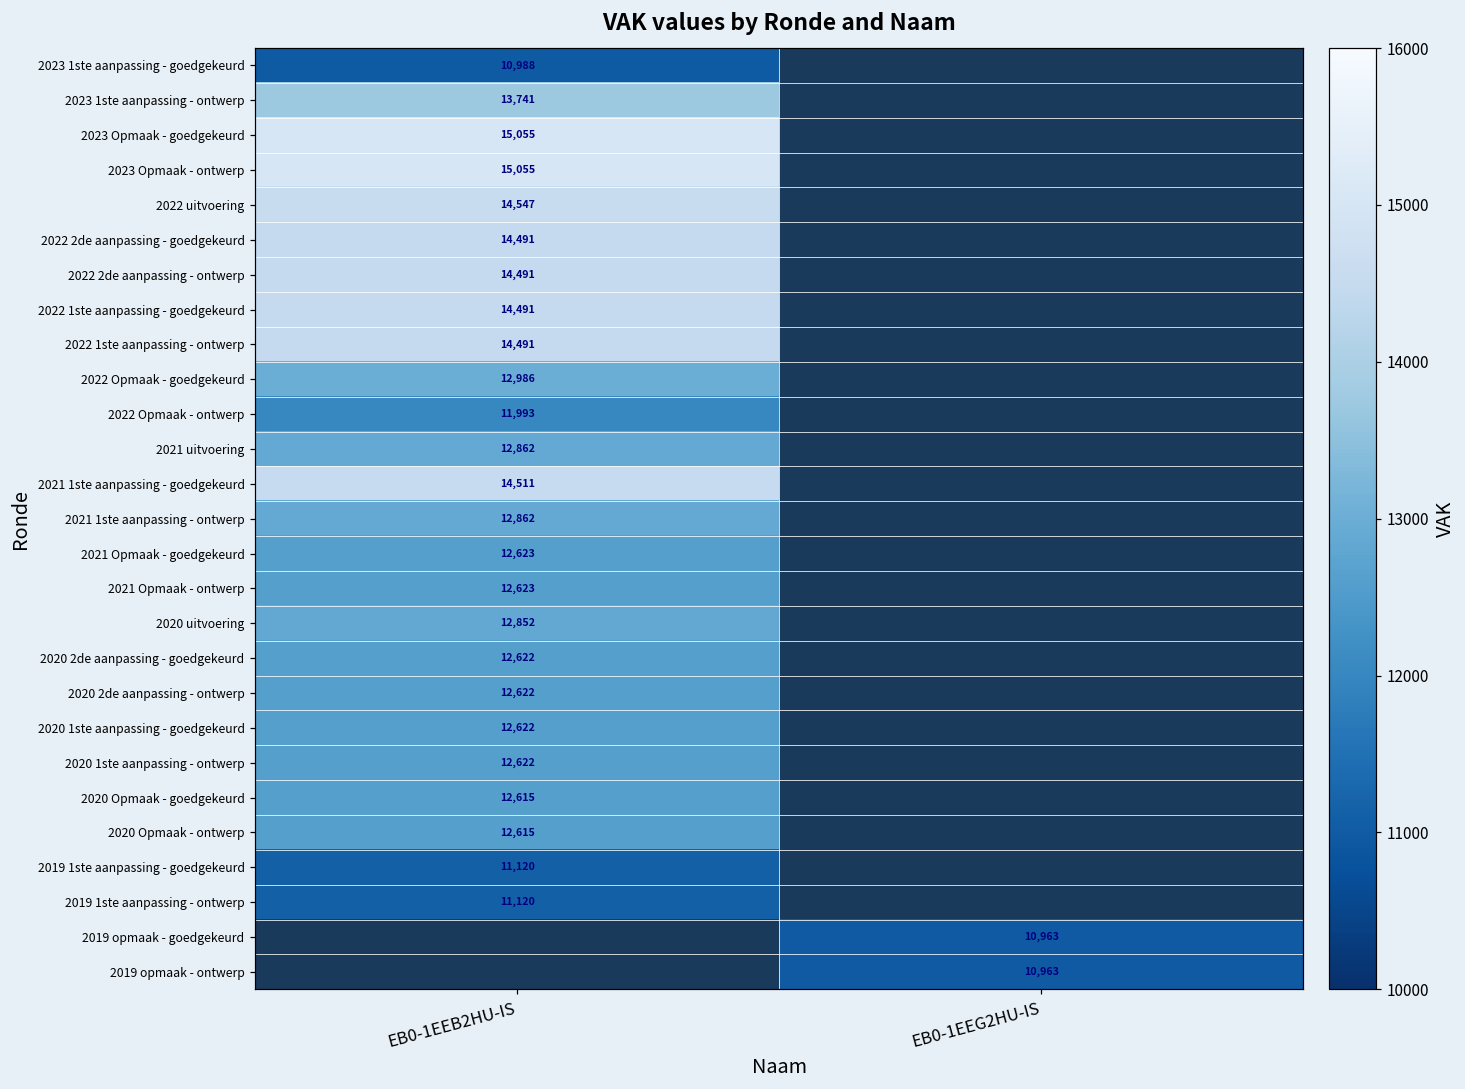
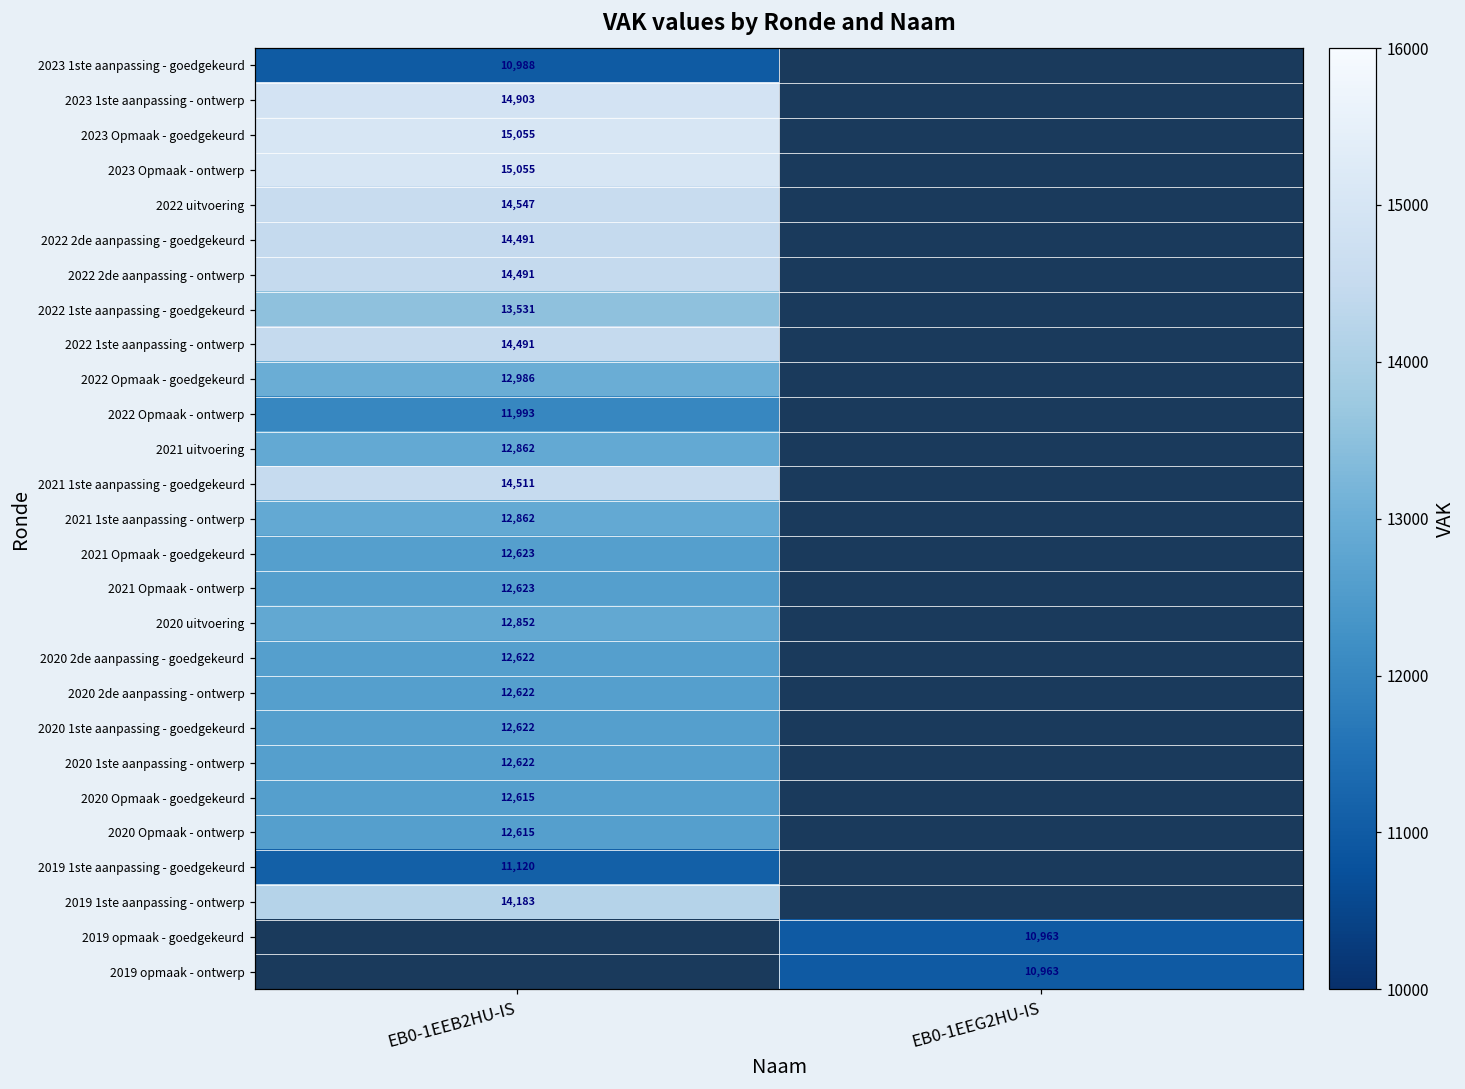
2023 1ste aanpassing - ontwerp, EB0-1EEB2HU-IS: 13,741 -> 14,903
2022 1ste aanpassing - goedgekeurd, EB0-1EEB2HU-IS: 14,491 -> 13,531
2019 1ste aanpassing - ontwerp, EB0-1EEB2HU-IS: 11,120 -> 14,183
